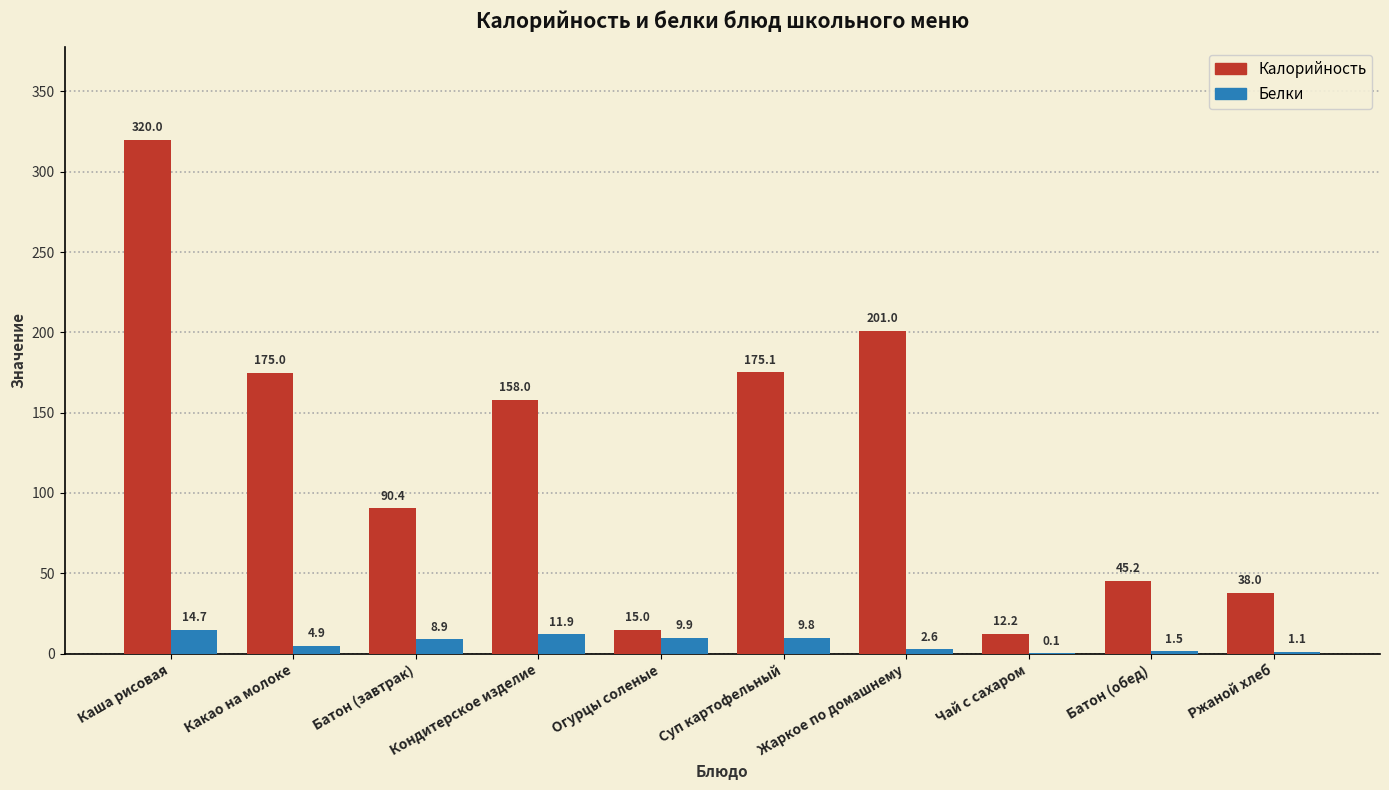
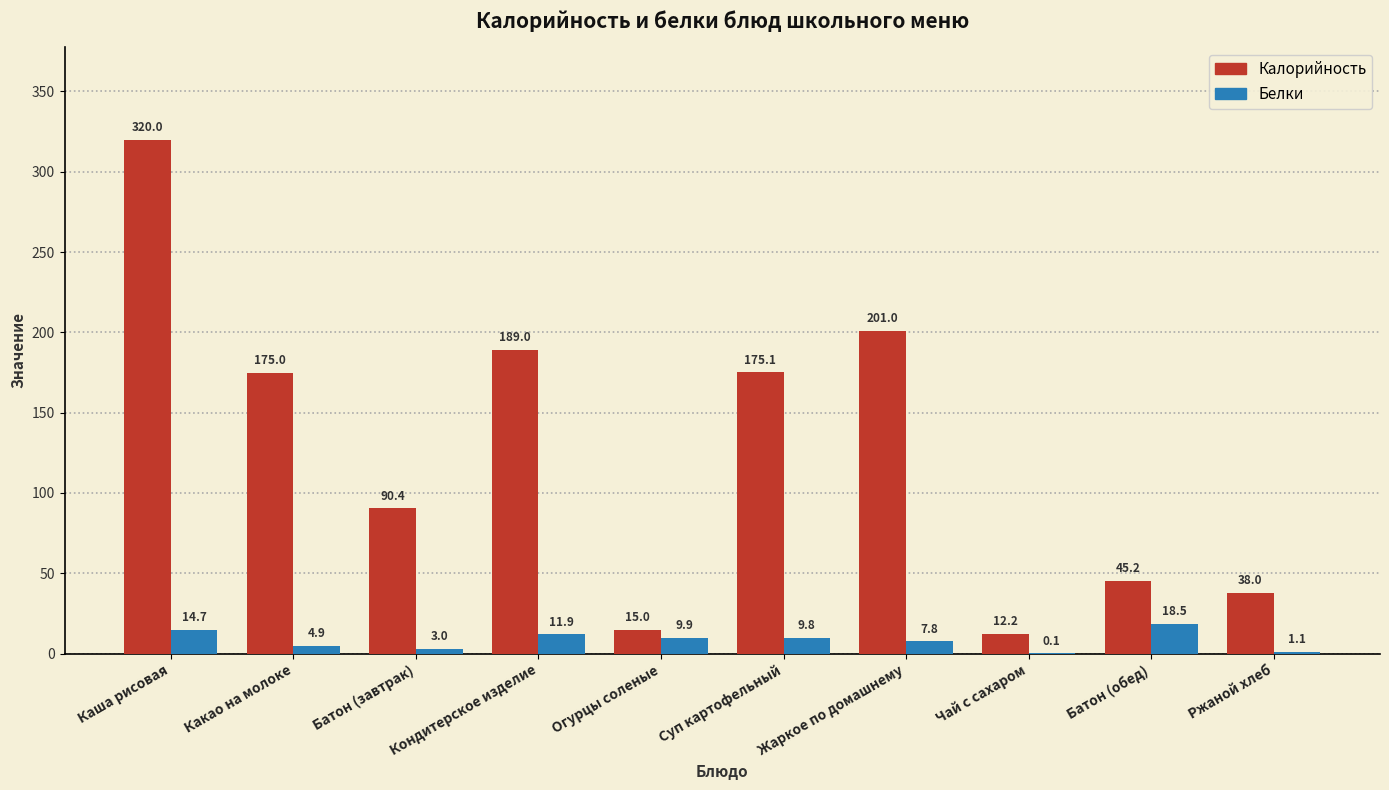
Белки, Батон (завтрак): 8.9 -> 3.0
Калорийность, Кондитерское изделие: 158.0 -> 189.0
Белки, Жаркое по домашнему: 2.6 -> 7.8
Белки, Батон (обед): 1.5 -> 18.5
